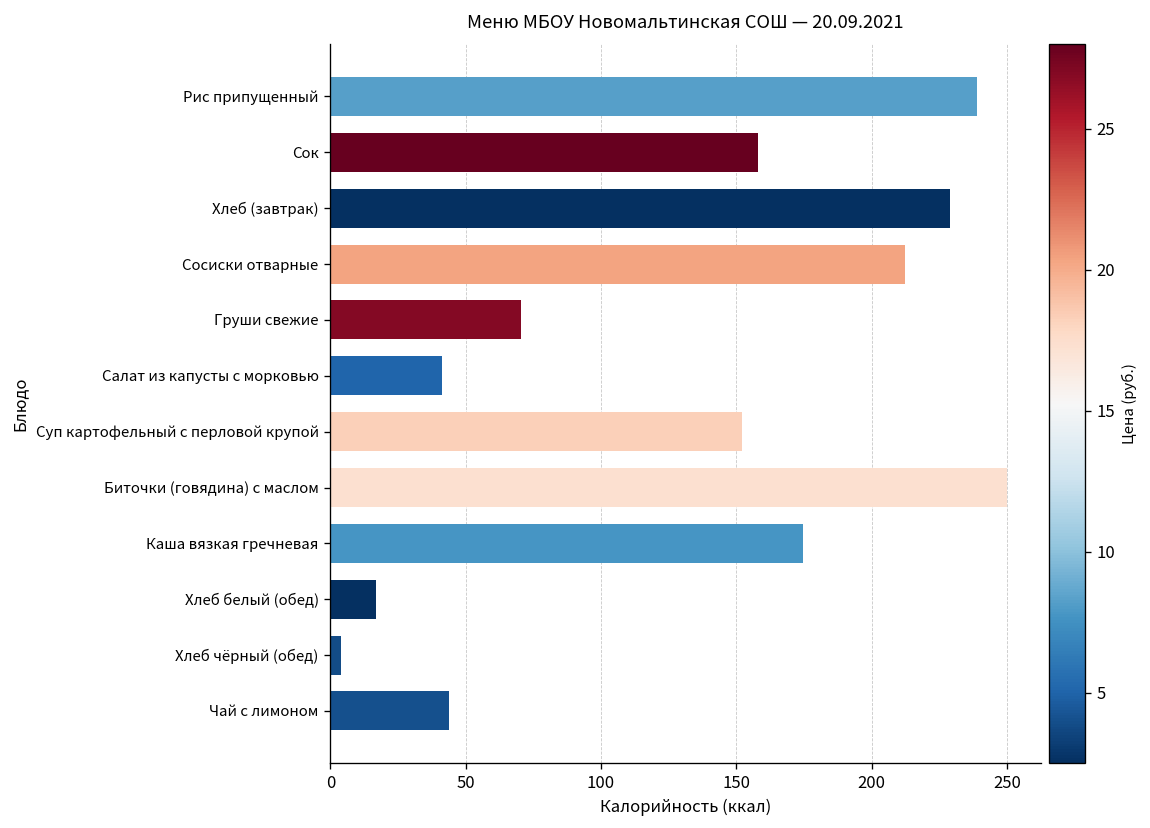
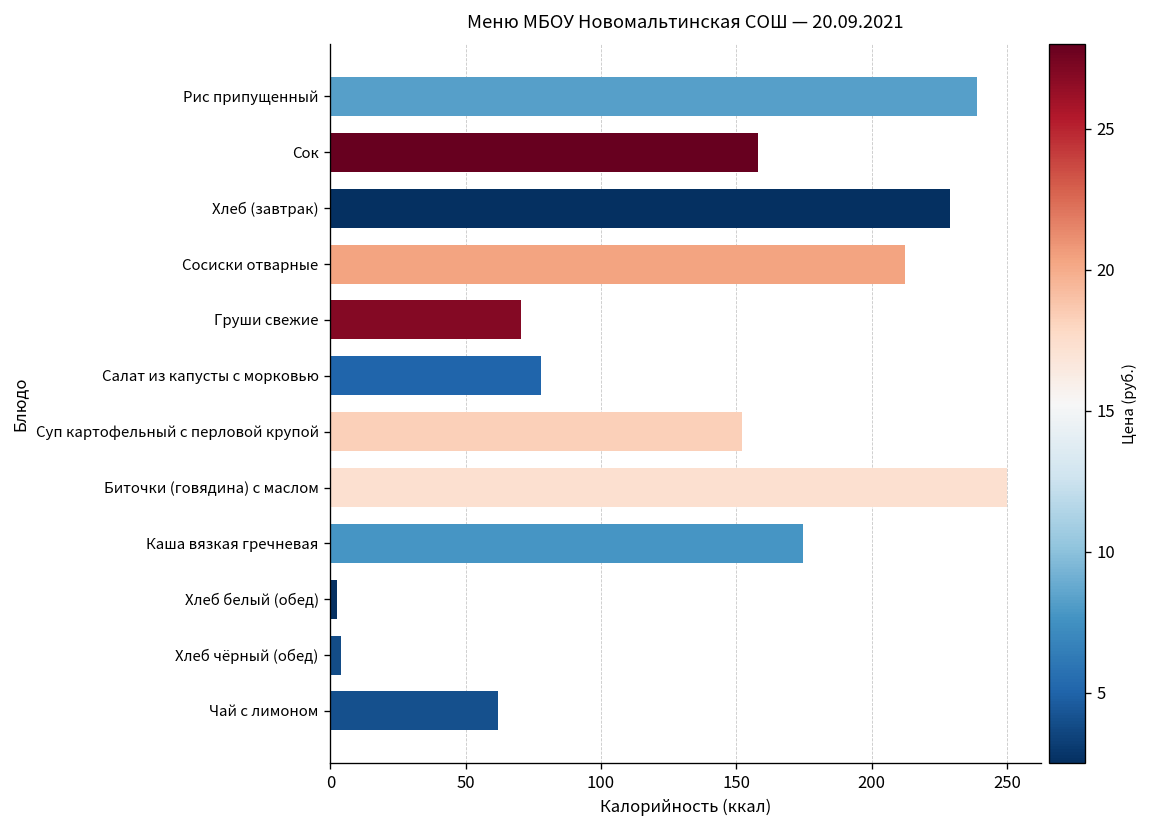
Салат из капусты с морковью: 41 -> 78
Хлеб белый (обед): 17 -> 3
Чай с лимоном: 44 -> 62
